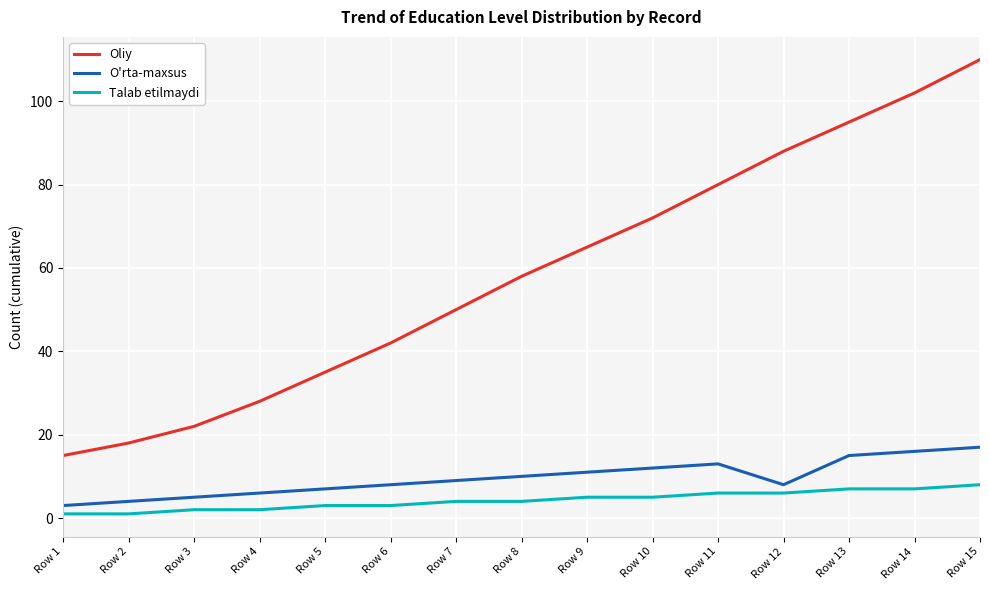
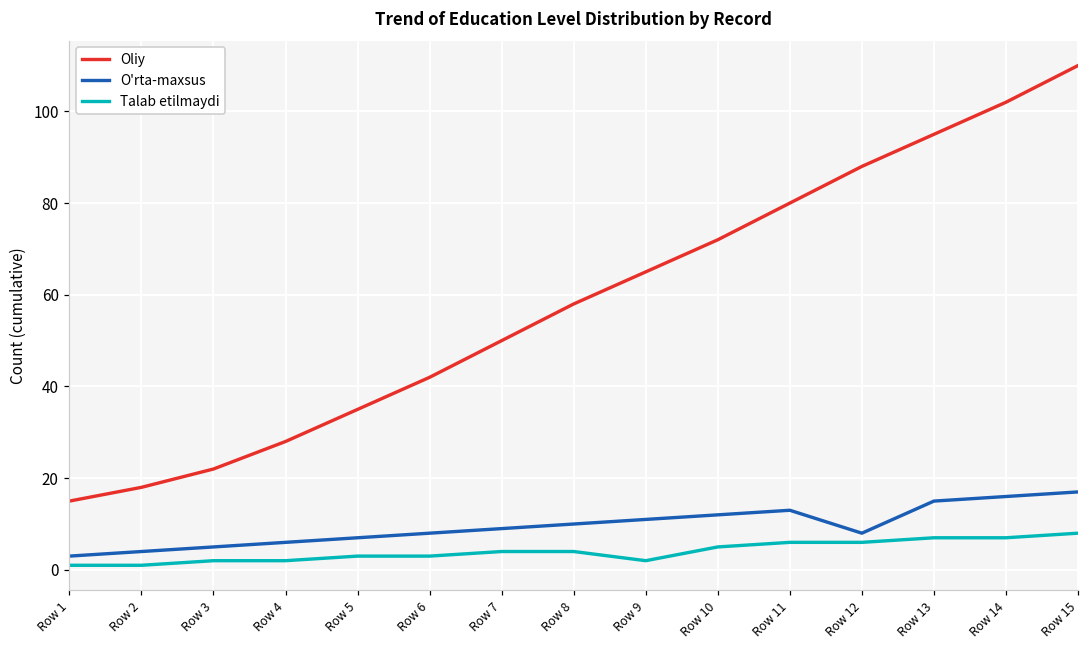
Talab etilmaydi, Row 9: 5 -> 2
